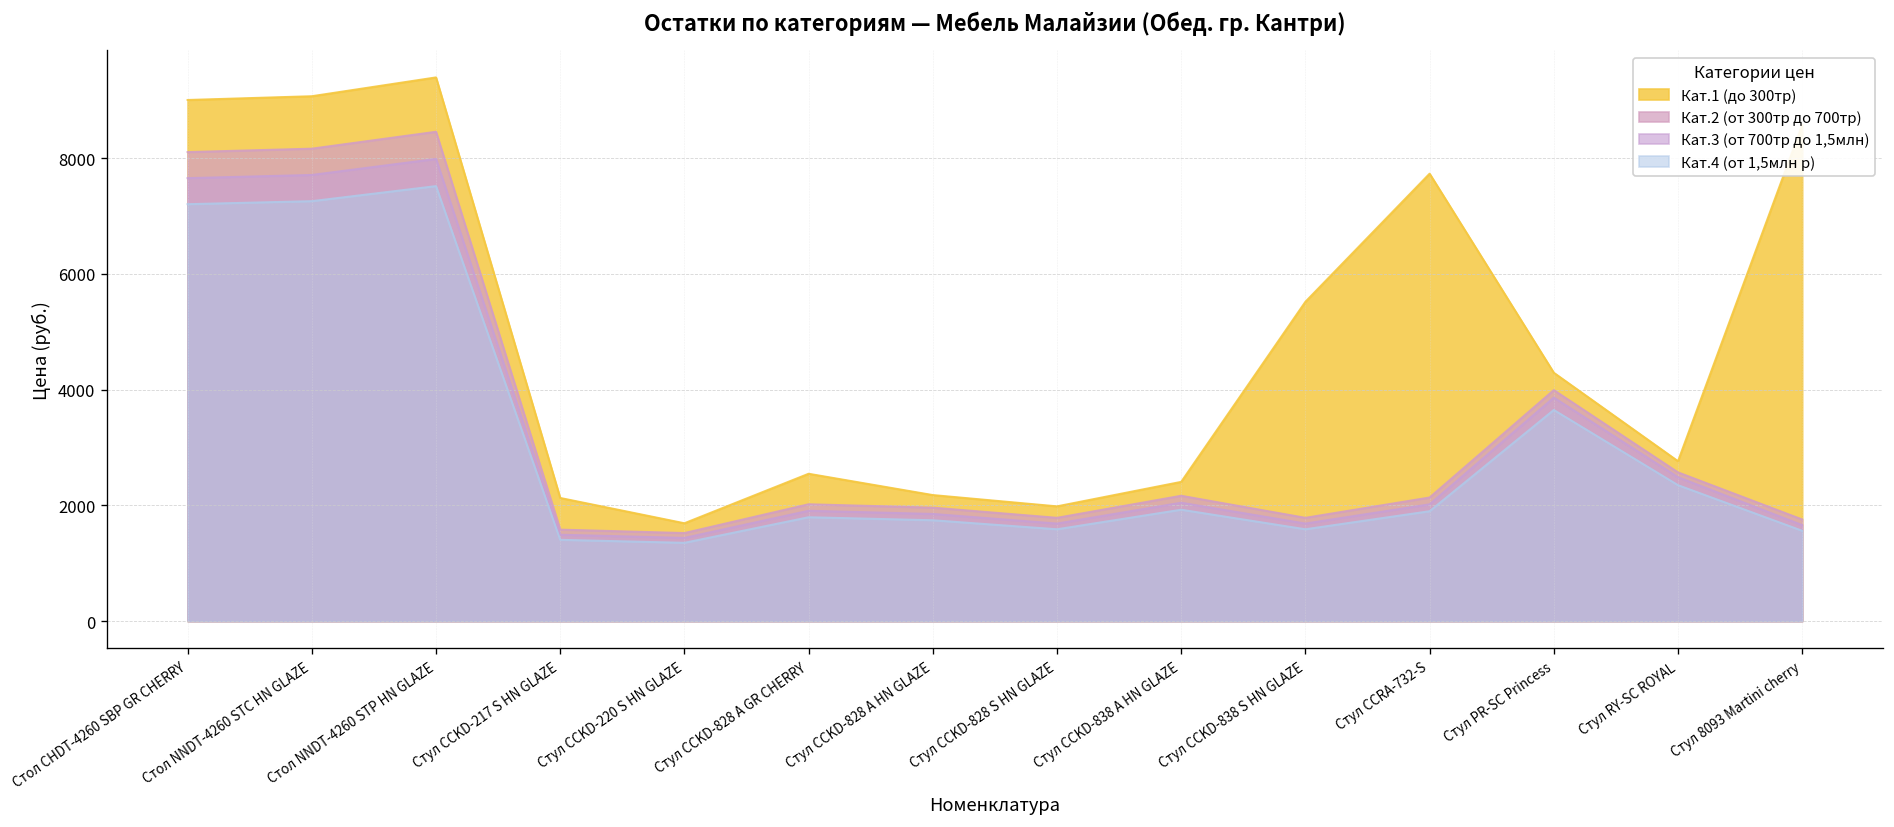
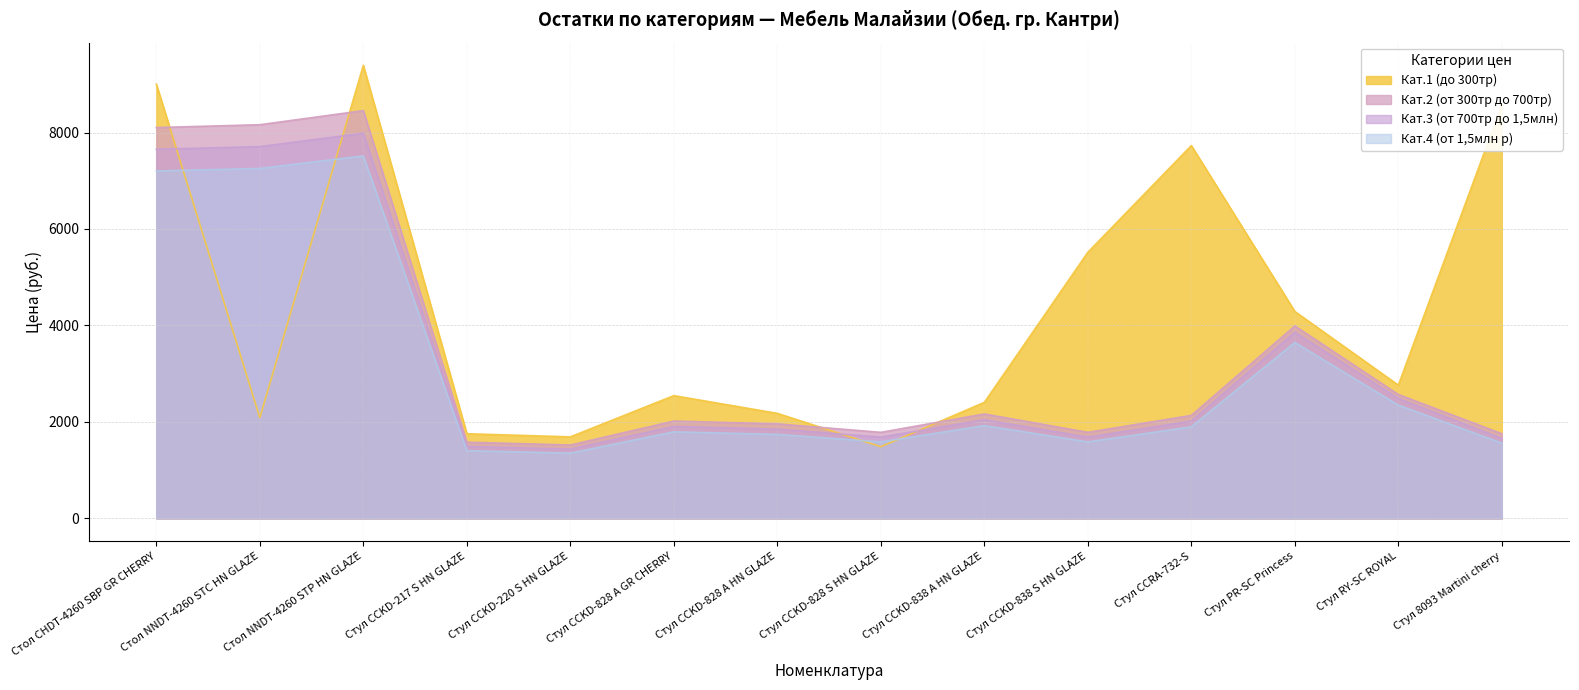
Кат.1 (до 300тр), Стол NNDT-4260 STC HN GLAZE: 9100 -> 2100
Кат.1 (до 300тр), Стул CCKD-217 S HN GLAZE: 2100 -> 1800
Кат.1 (до 300тр), Стул CCKD-828 S HN GLAZE: 2000 -> 1500
